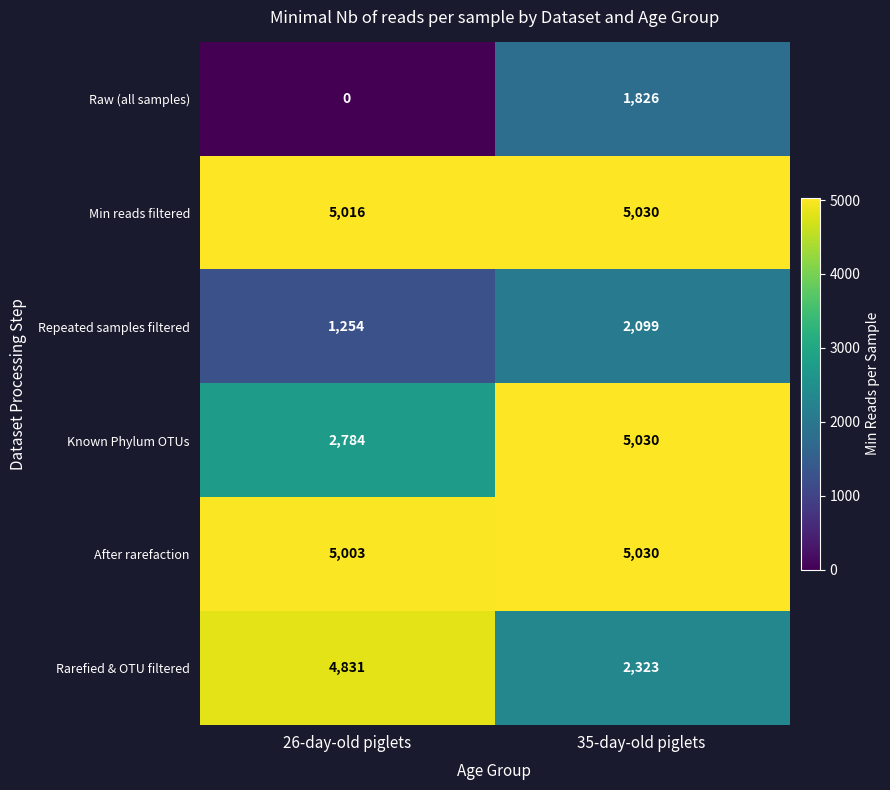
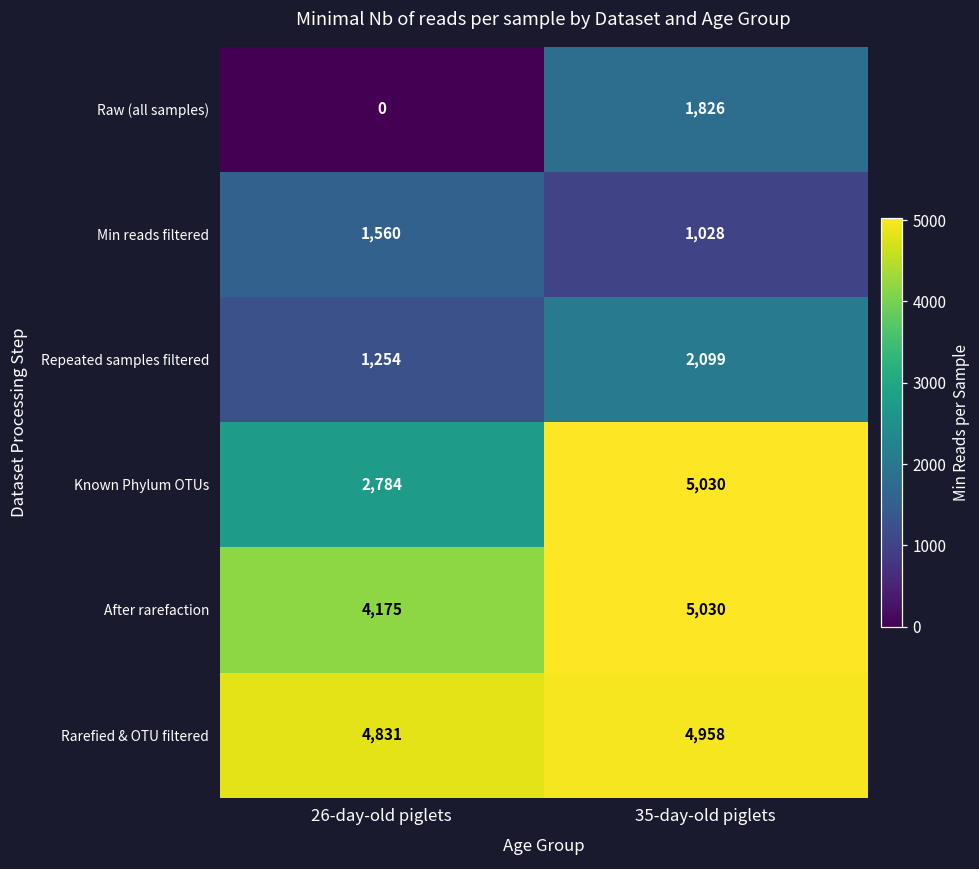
Min reads filtered, 26-day-old piglets: 5,016 -> 1,560
Min reads filtered, 35-day-old piglets: 5,030 -> 1,028
After rarefaction, 26-day-old piglets: 5,003 -> 4,175
Rarefied & OTU filtered, 35-day-old piglets: 2,323 -> 4,958
